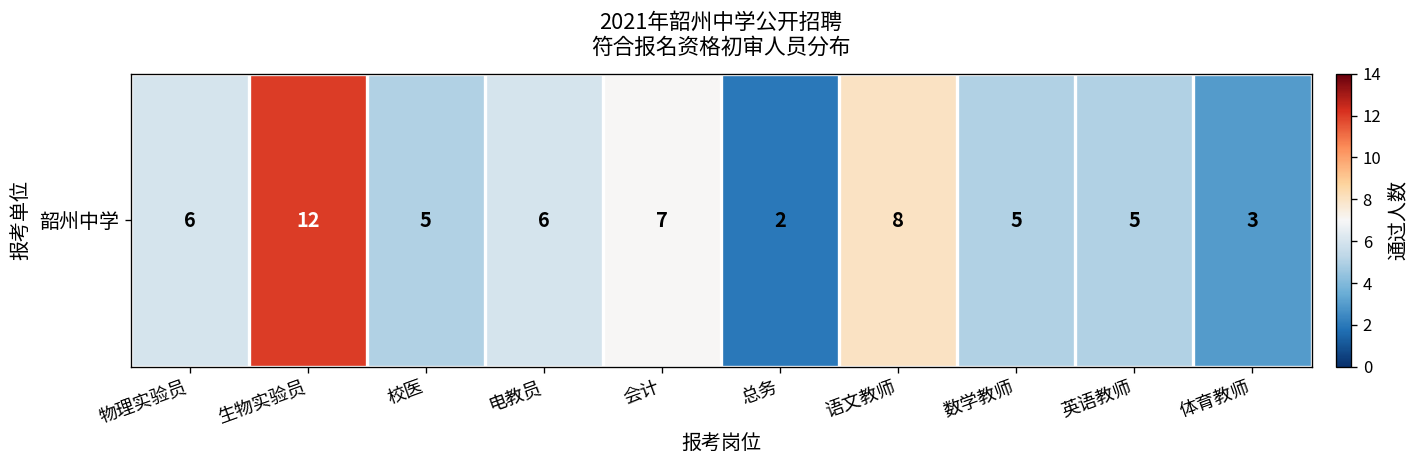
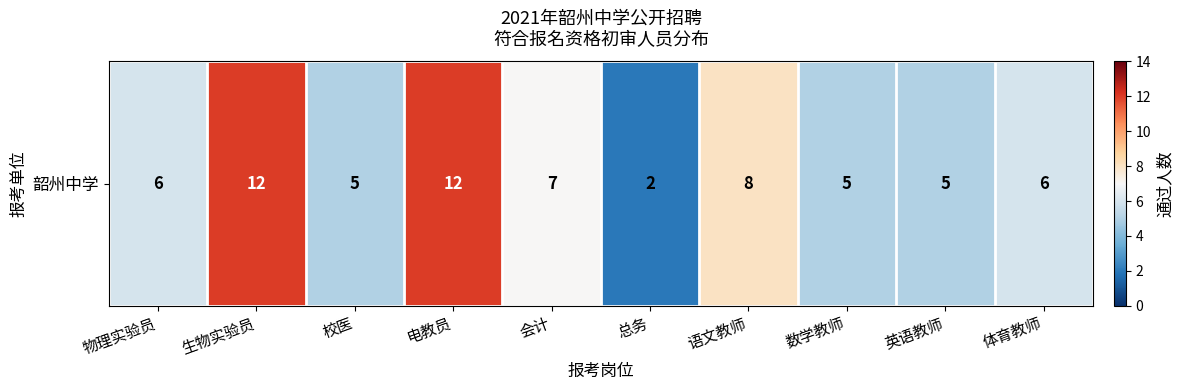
韶州中学, 电教员: 6 -> 12
韶州中学, 体育教师: 3 -> 6
